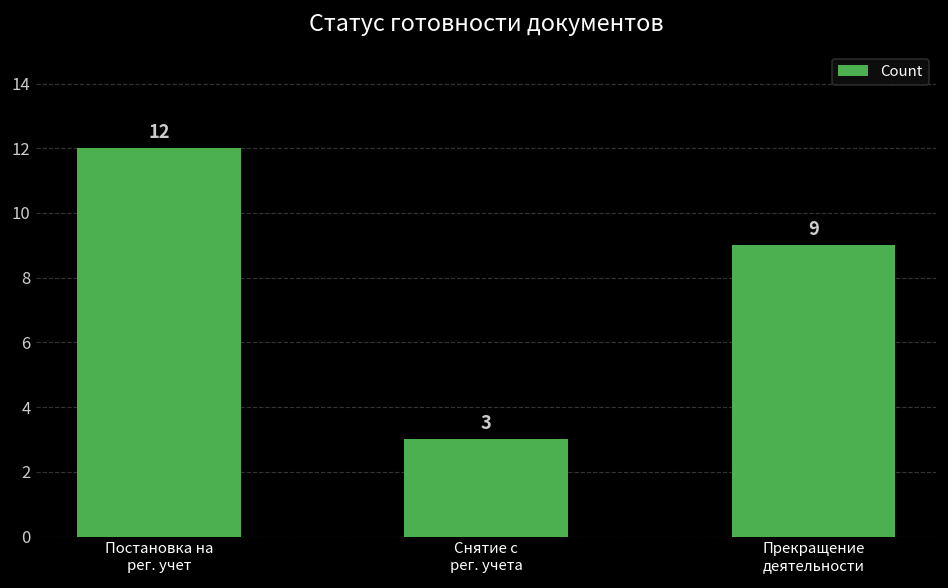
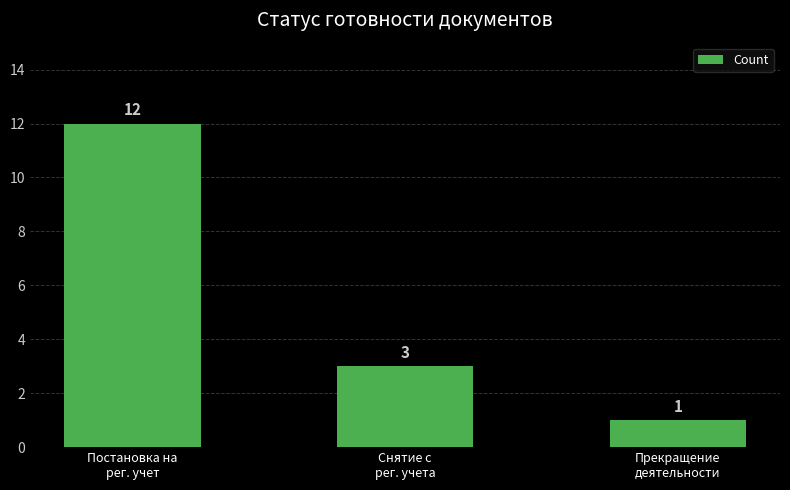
Прекращение деятельности: 9 -> 1
